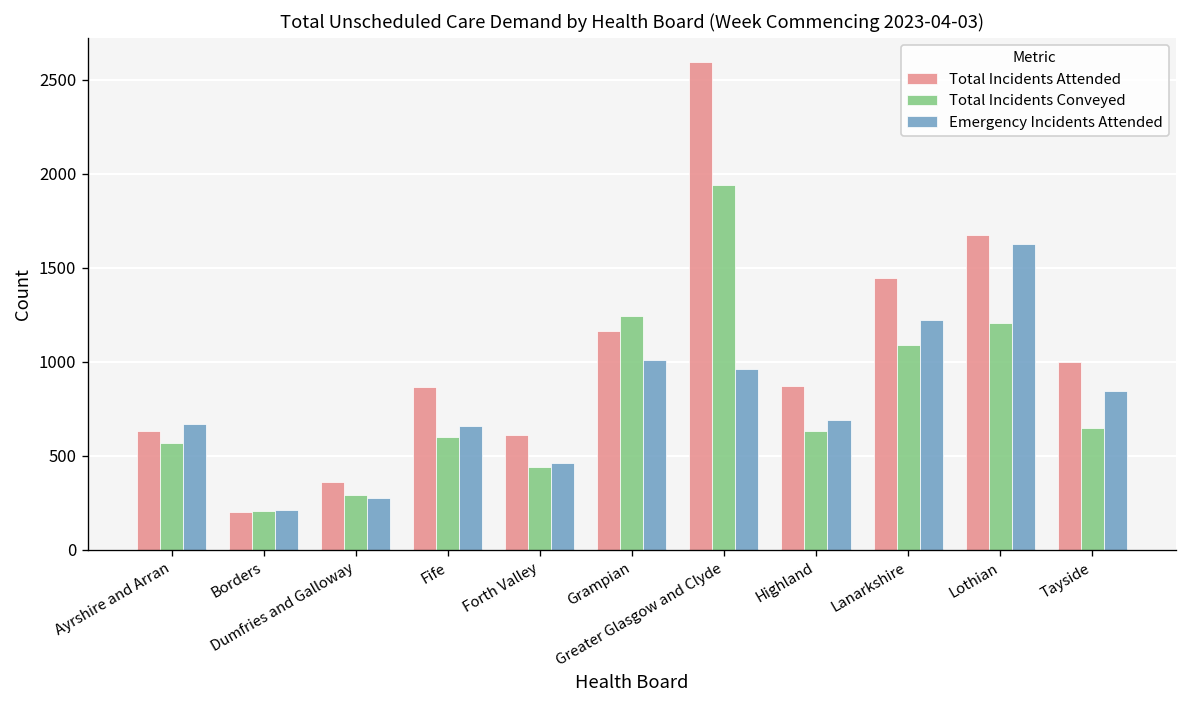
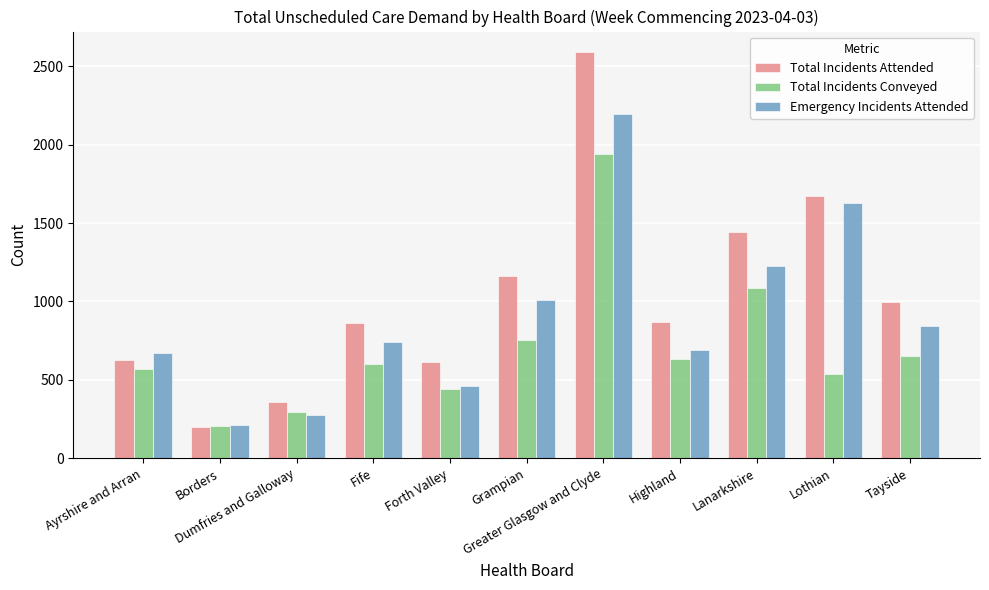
Emergency Incidents Attended, Fife: 660 -> 740
Total Incidents Conveyed, Grampian: 1240 -> 750
Emergency Incidents Attended, Greater Glasgow and Clyde: 960 -> 2200
Total Incidents Conveyed, Lothian: 1200 -> 540
